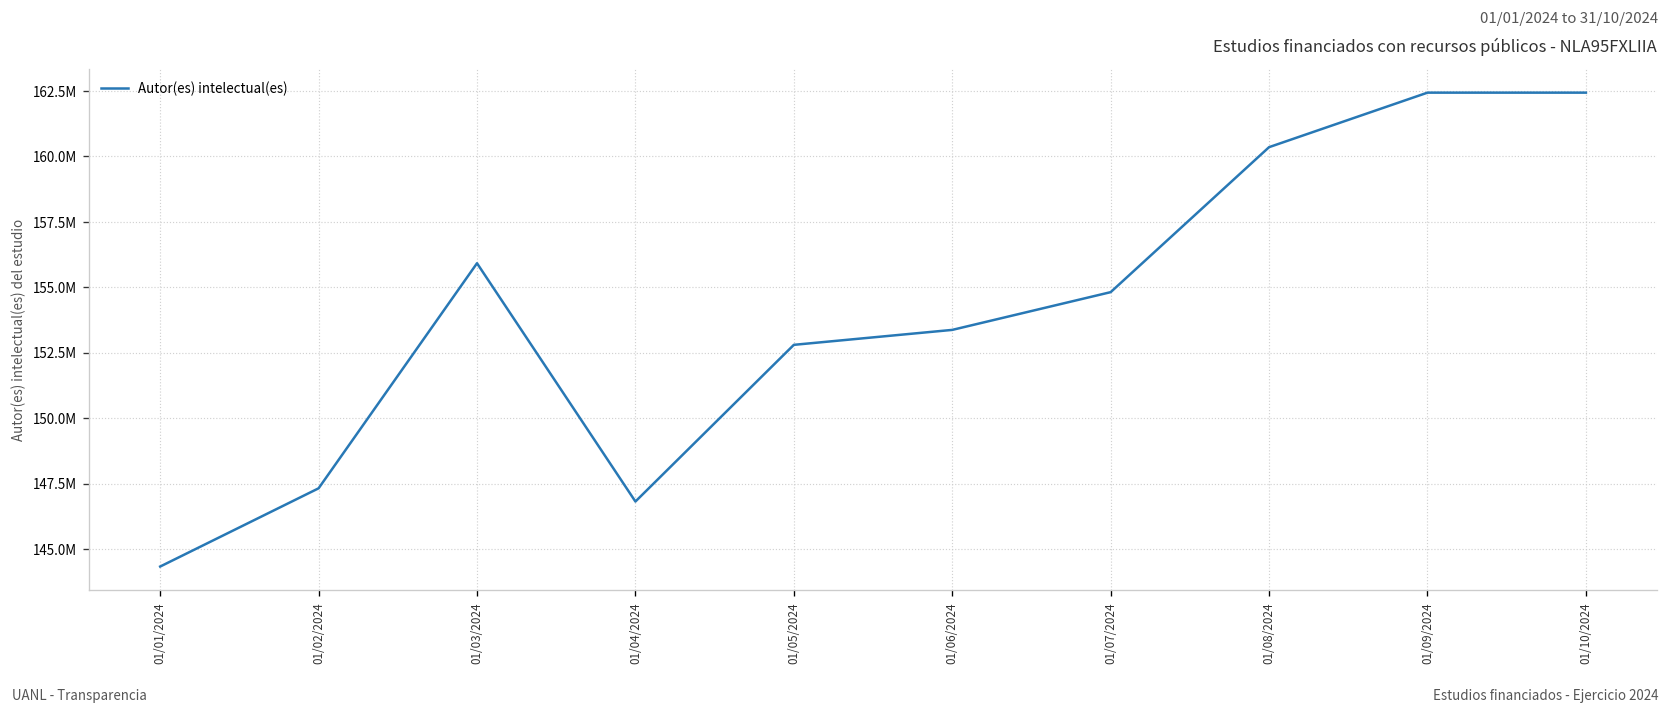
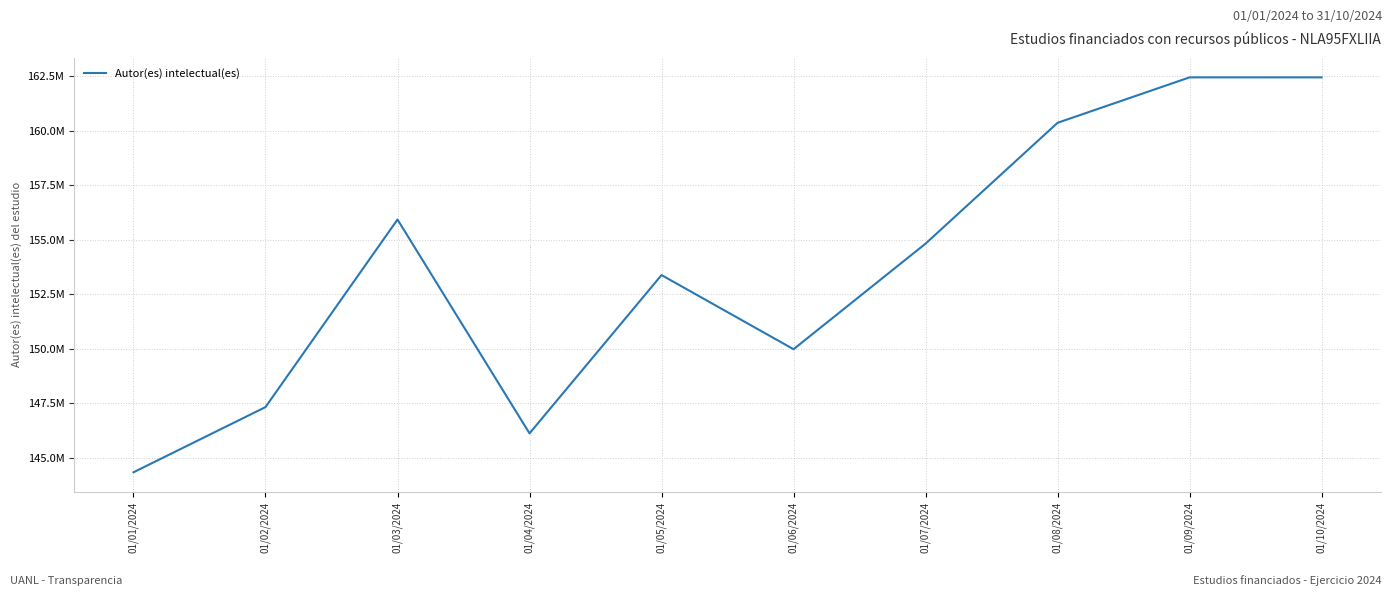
01/04/2024: 146800000 -> 146100000
01/05/2024: 152800000 -> 153400000
01/06/2024: 153400000 -> 150000000
